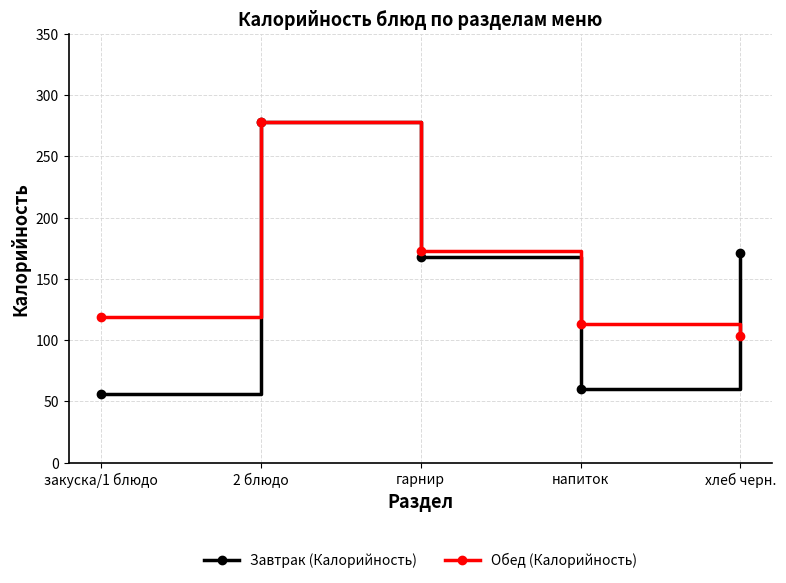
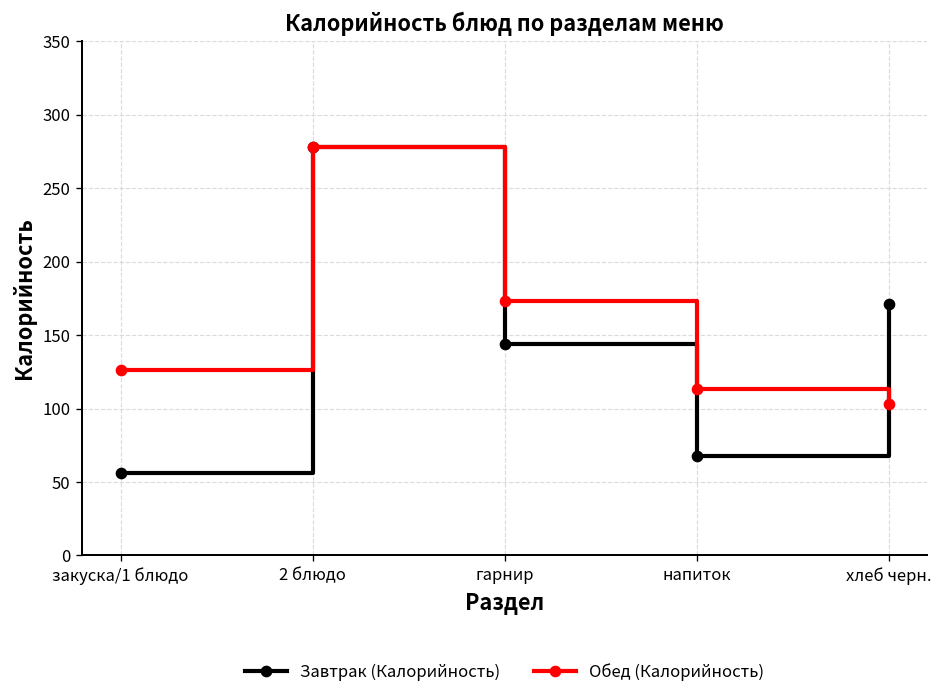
Обед (Калорийность), закуска/1 блюдо: 119 -> 126
Завтрак (Калорийность), гарнир: 168 -> 144
Завтрак (Калорийность), напиток: 60 -> 68
